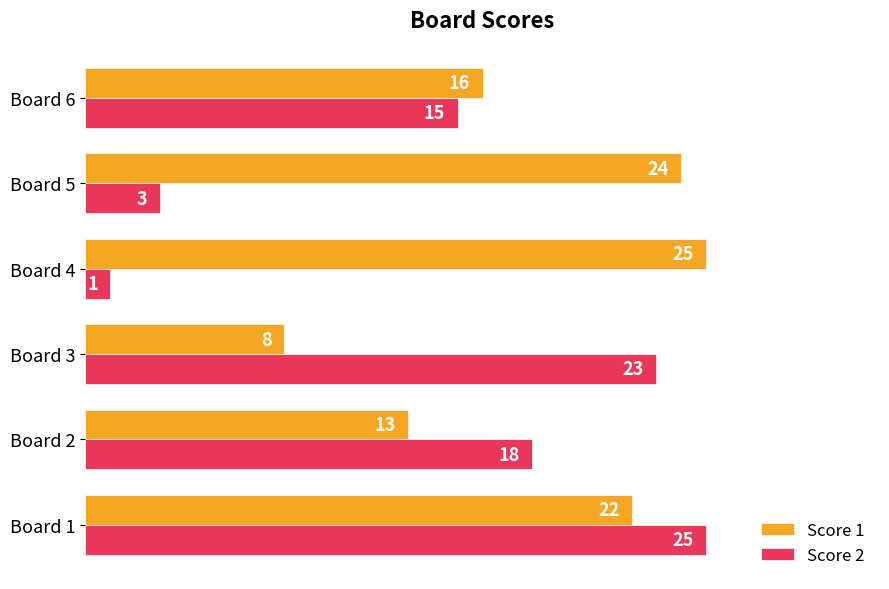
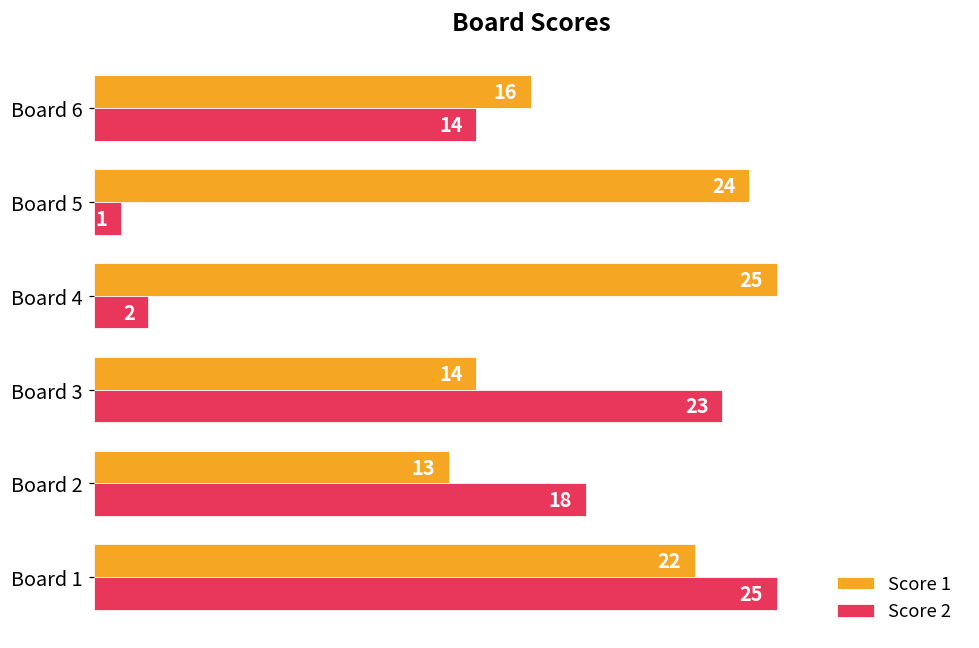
Score 2, Board 6: 15 -> 14
Score 2, Board 5: 3 -> 1
Score 2, Board 4: 1 -> 2
Score 1, Board 3: 8 -> 14
